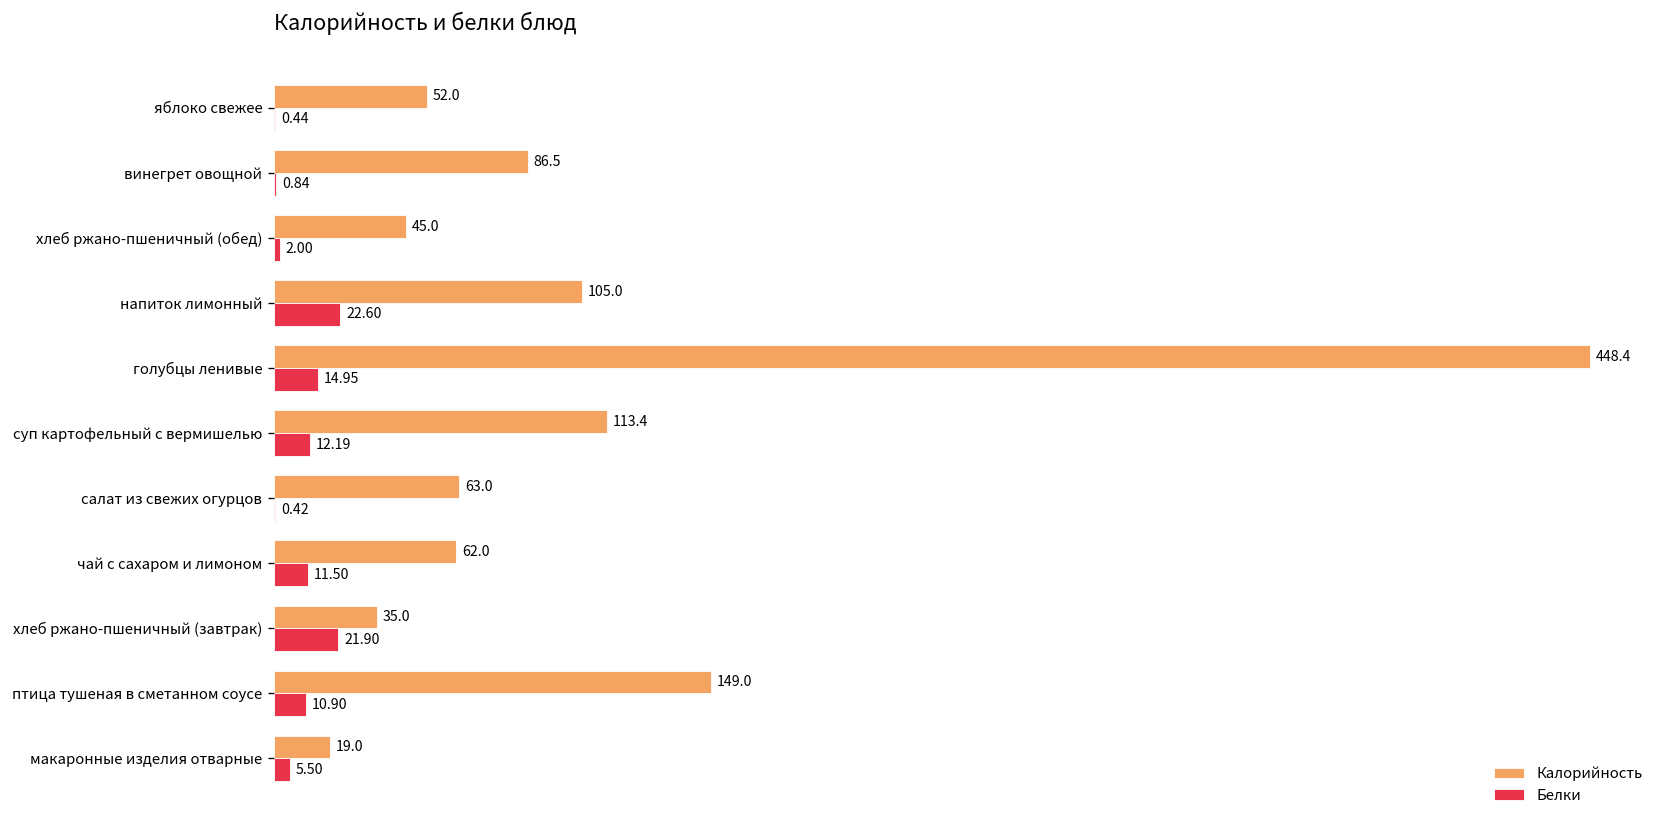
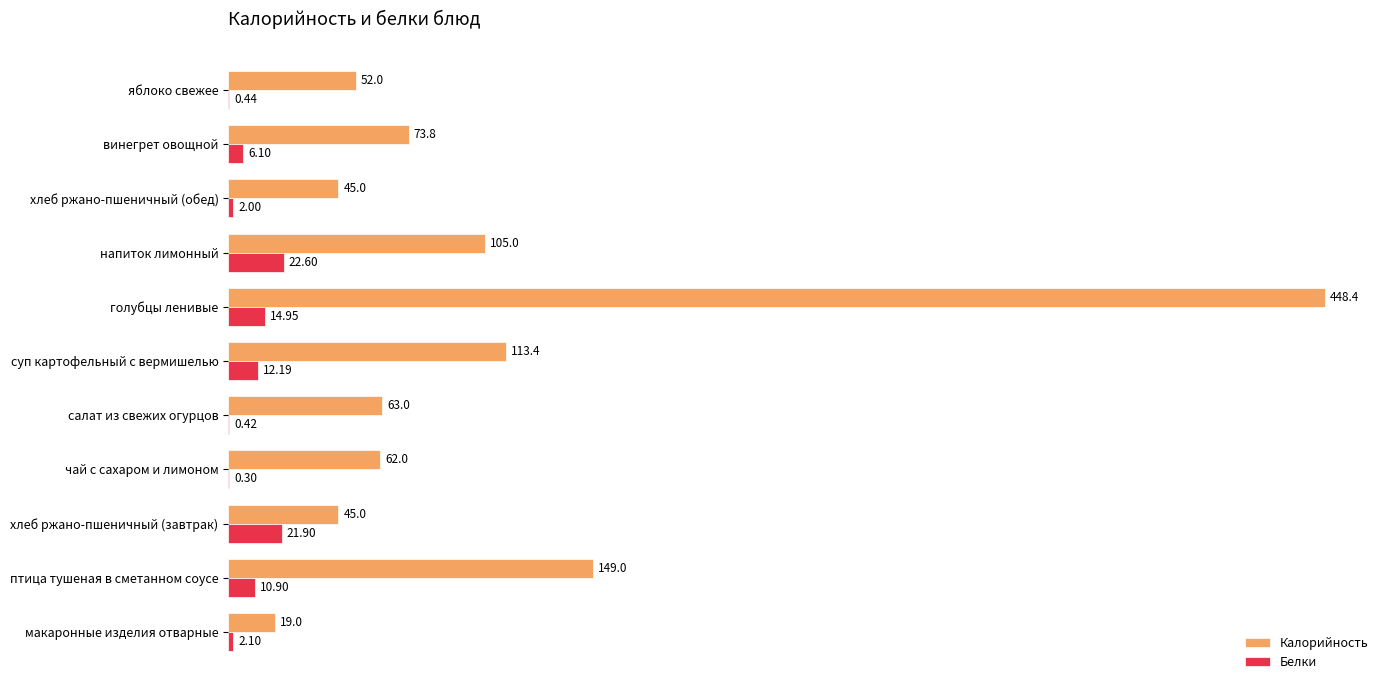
Калорийность, винегрет овощной: 86.5 -> 73.8
Белки, винегрет овощной: 0.84 -> 6.10
Белки, чай с сахаром и лимоном: 11.50 -> 0.30
Калорийность, хлеб ржано-пшеничный (завтрак): 35.0 -> 45.0
Белки, макаронные изделия отварные: 5.50 -> 2.10
